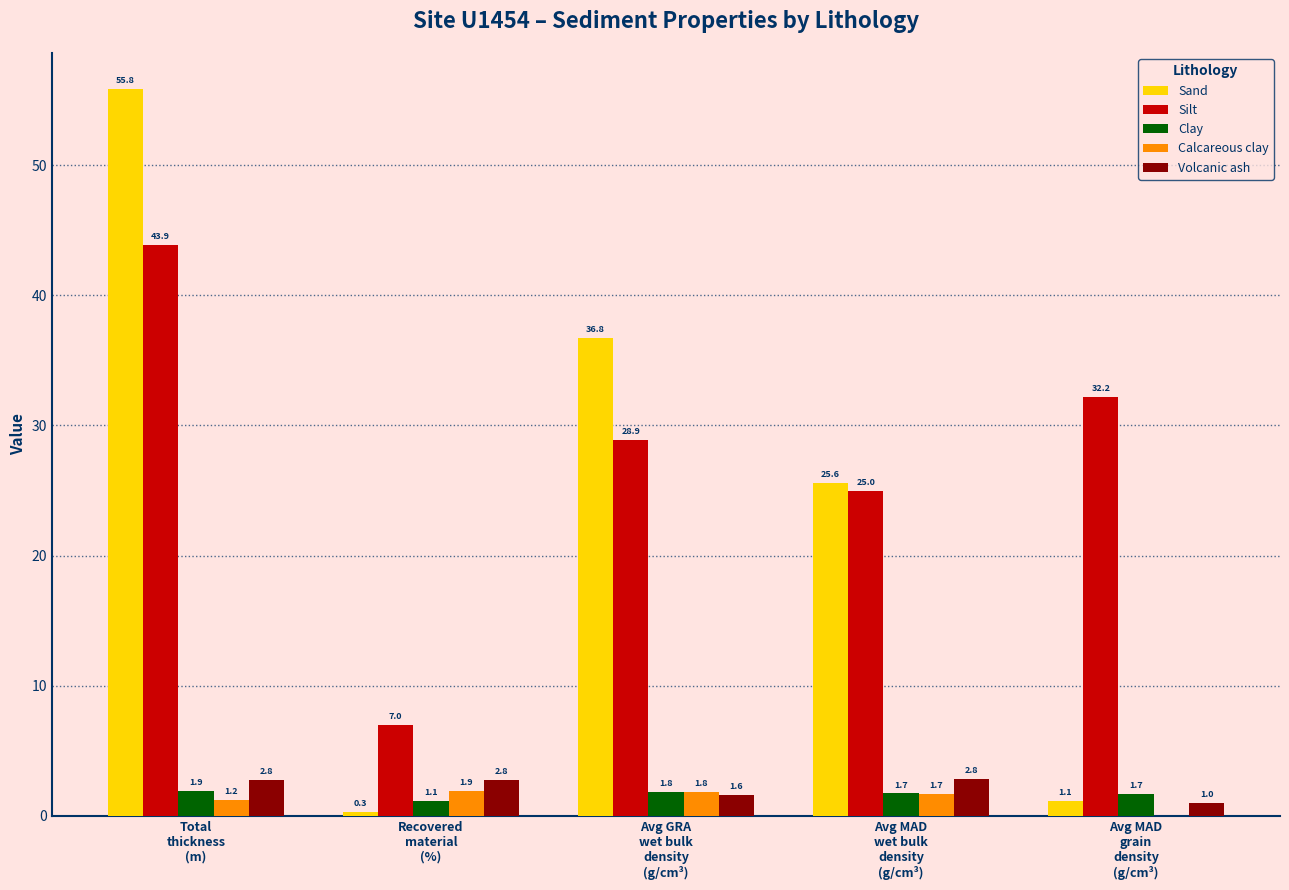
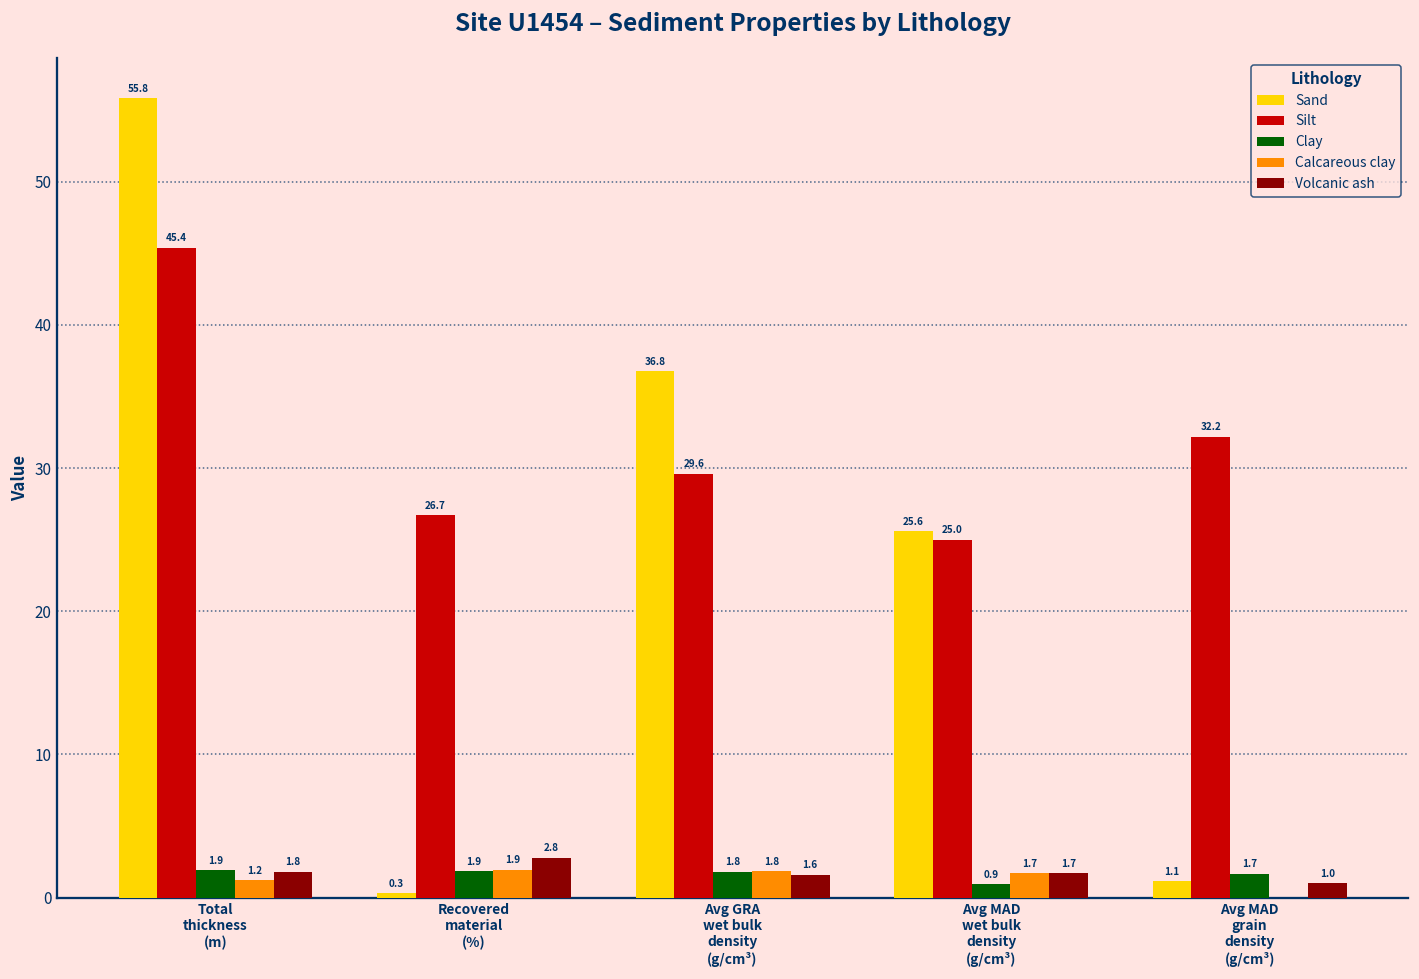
Silt, Total thickness (m): 43.9 -> 45.4
Volcanic ash, Total thickness (m): 2.8 -> 1.8
Silt, Recovered material (%): 7.0 -> 26.7
Clay, Recovered material (%): 1.1 -> 1.9
Silt, Avg GRA wet bulk density (g/cm³): 28.9 -> 29.6
Clay, Avg MAD wet bulk density (g/cm³): 1.7 -> 0.9
Volcanic ash, Avg MAD wet bulk density (g/cm³): 2.8 -> 1.7
